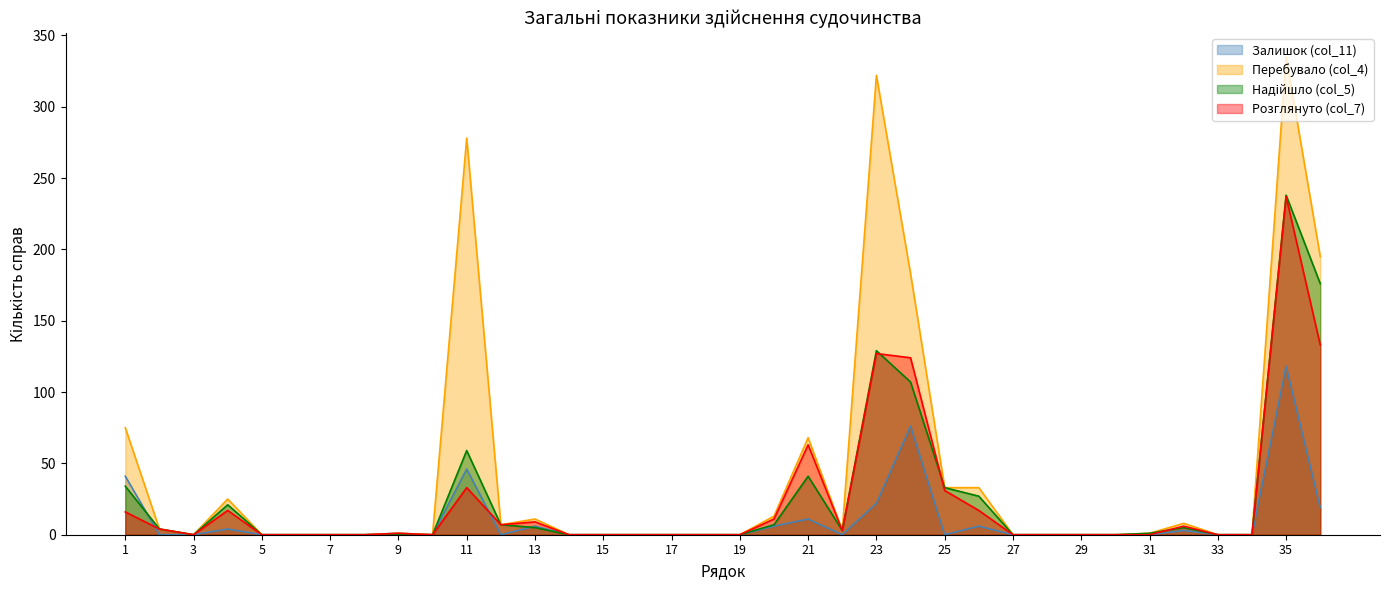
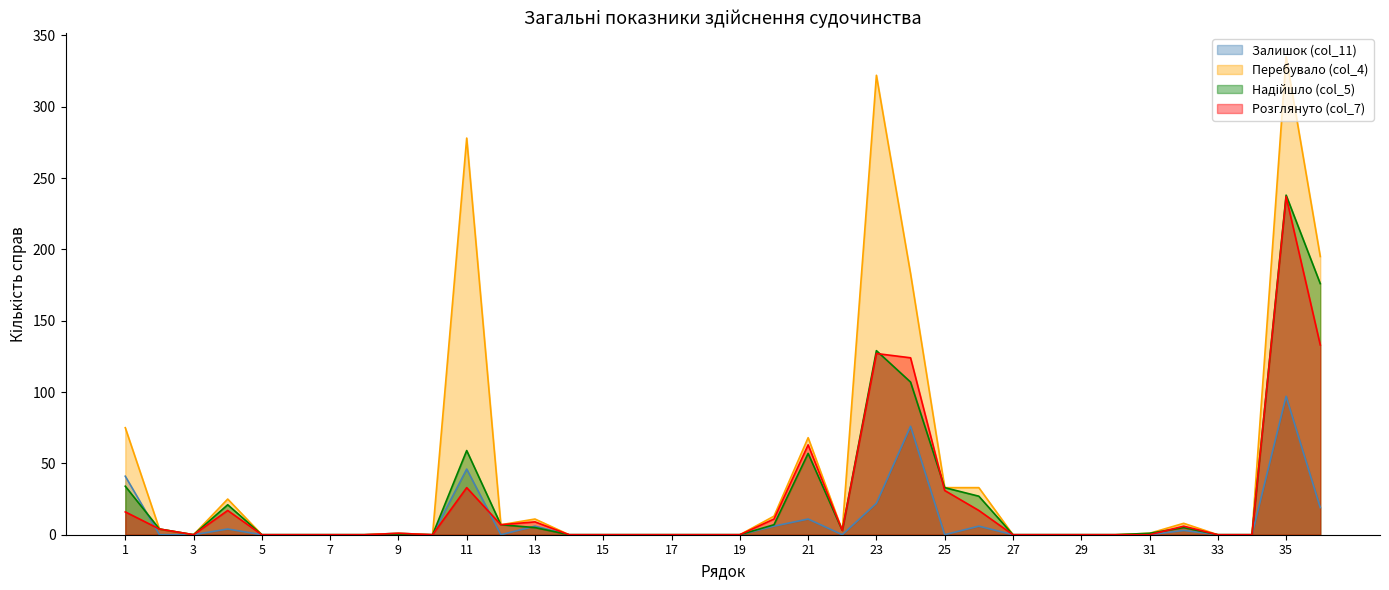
Надійшло (col_5), 21: 41 -> 57
Залишок (col_11), 35: 118 -> 97
